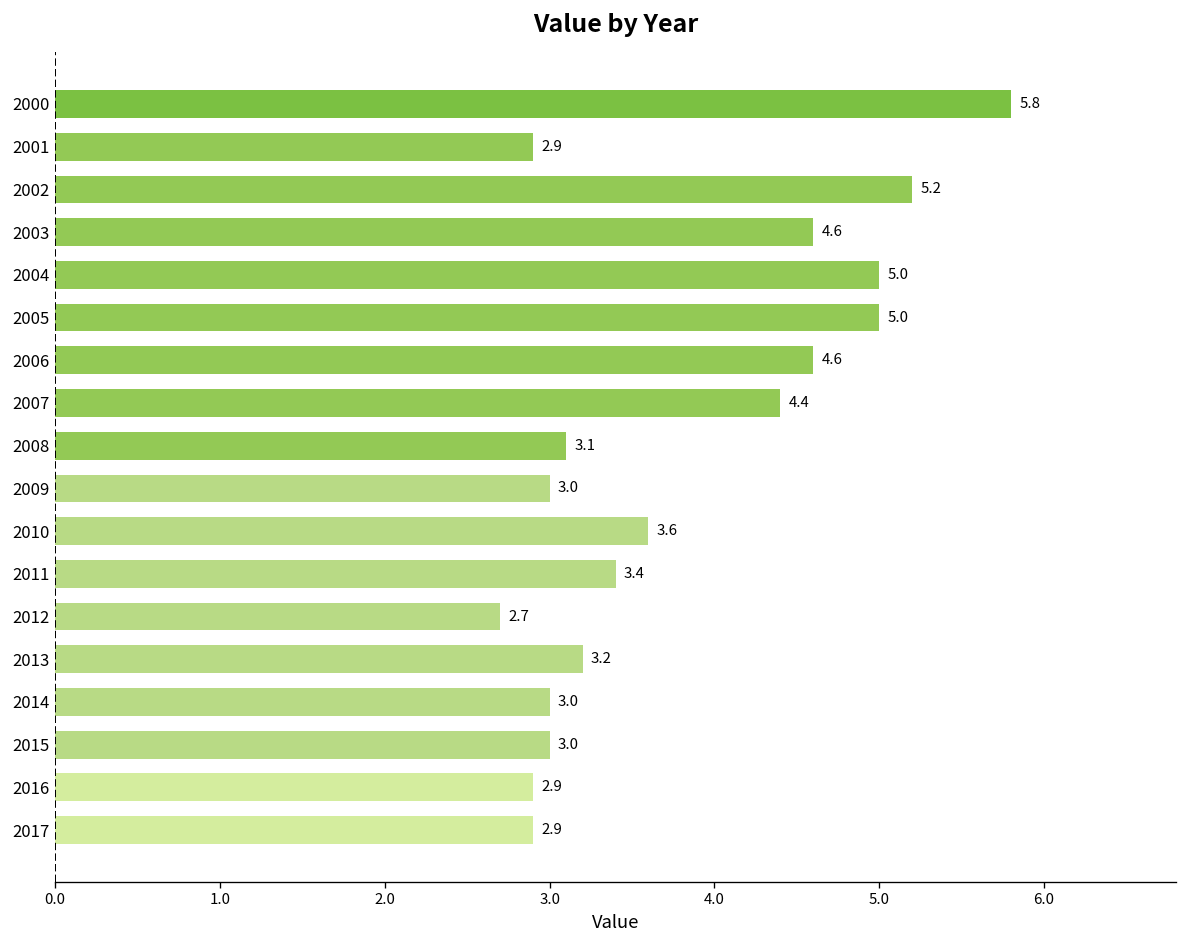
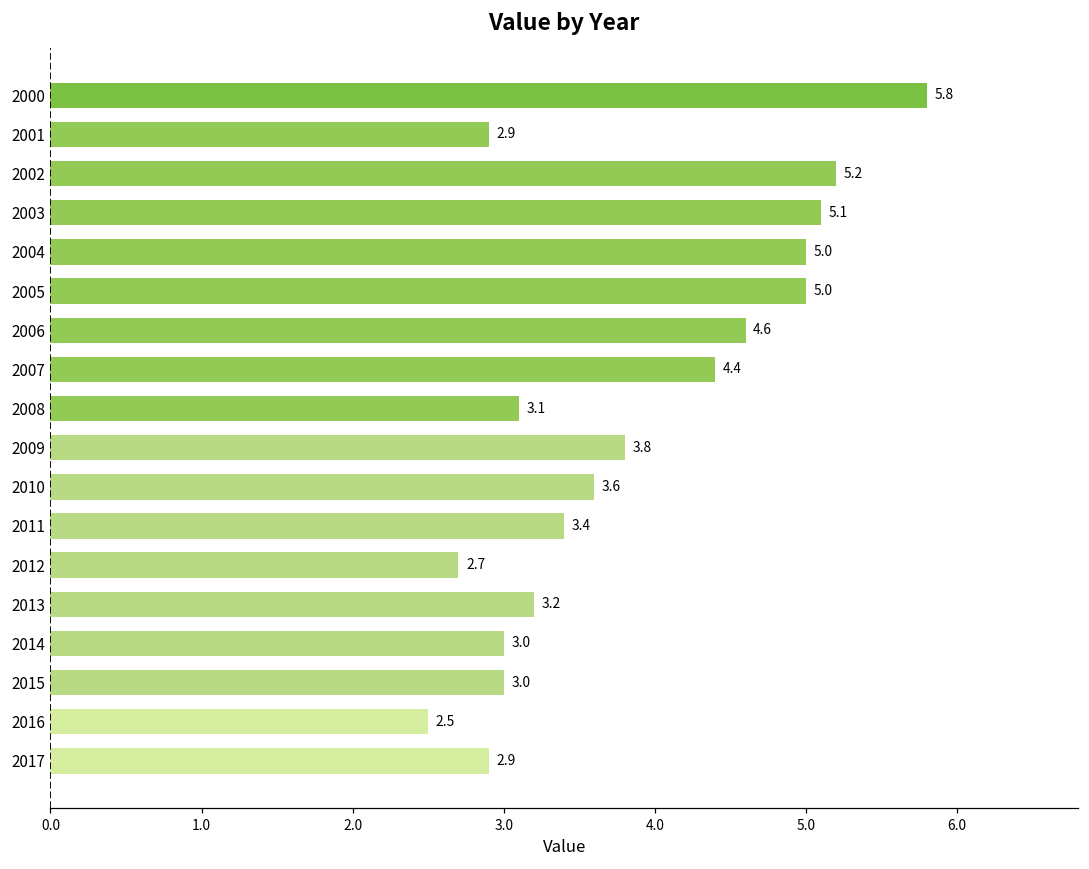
2003: 4.6 -> 5.1
2009: 3.0 -> 3.8
2016: 2.9 -> 2.5
